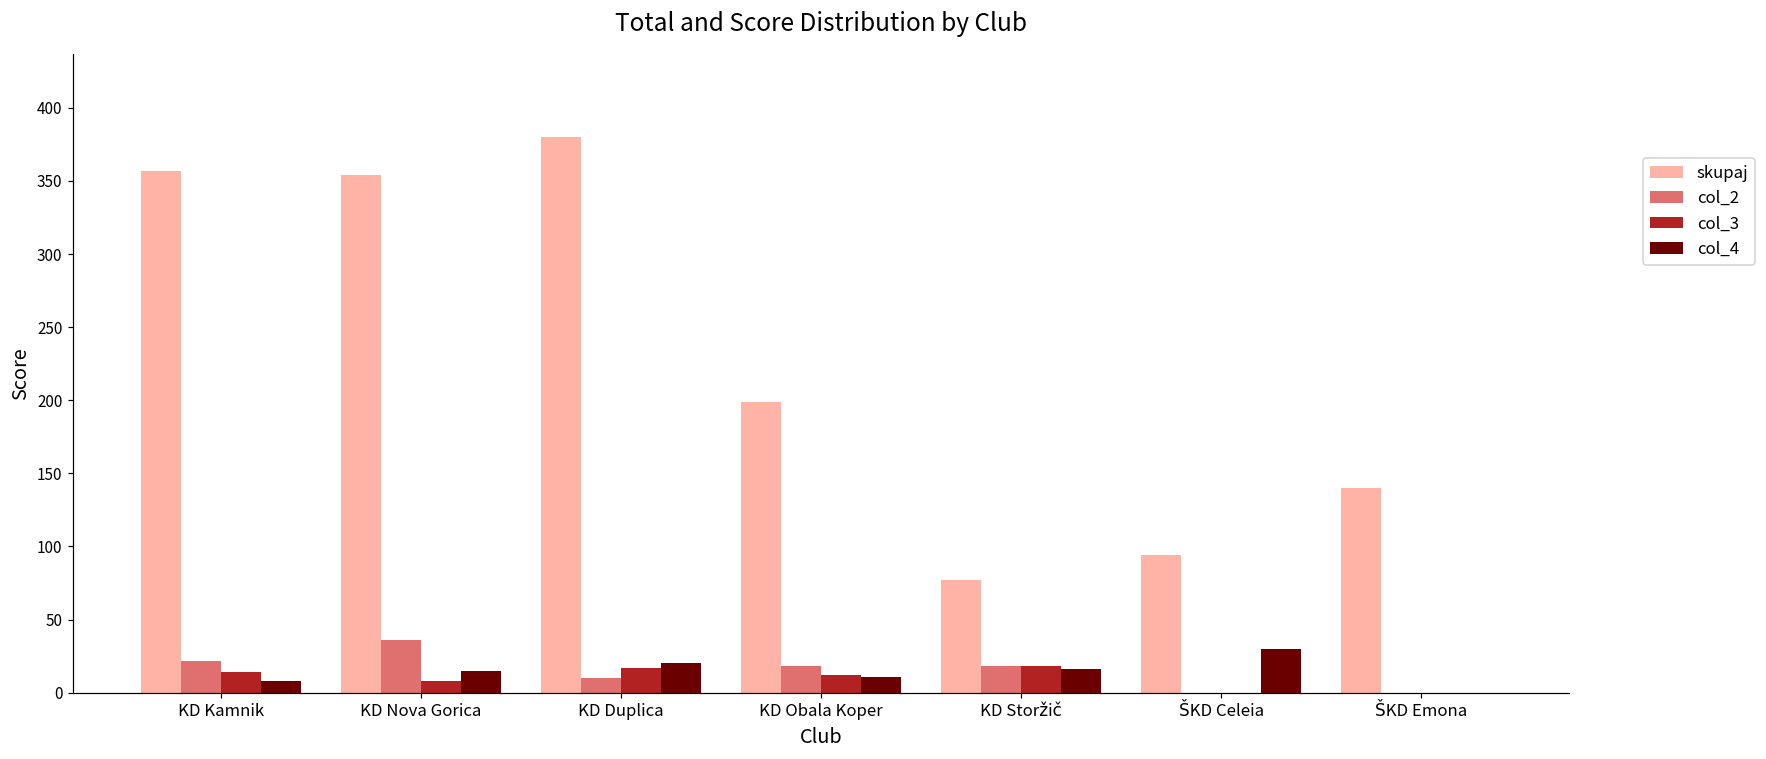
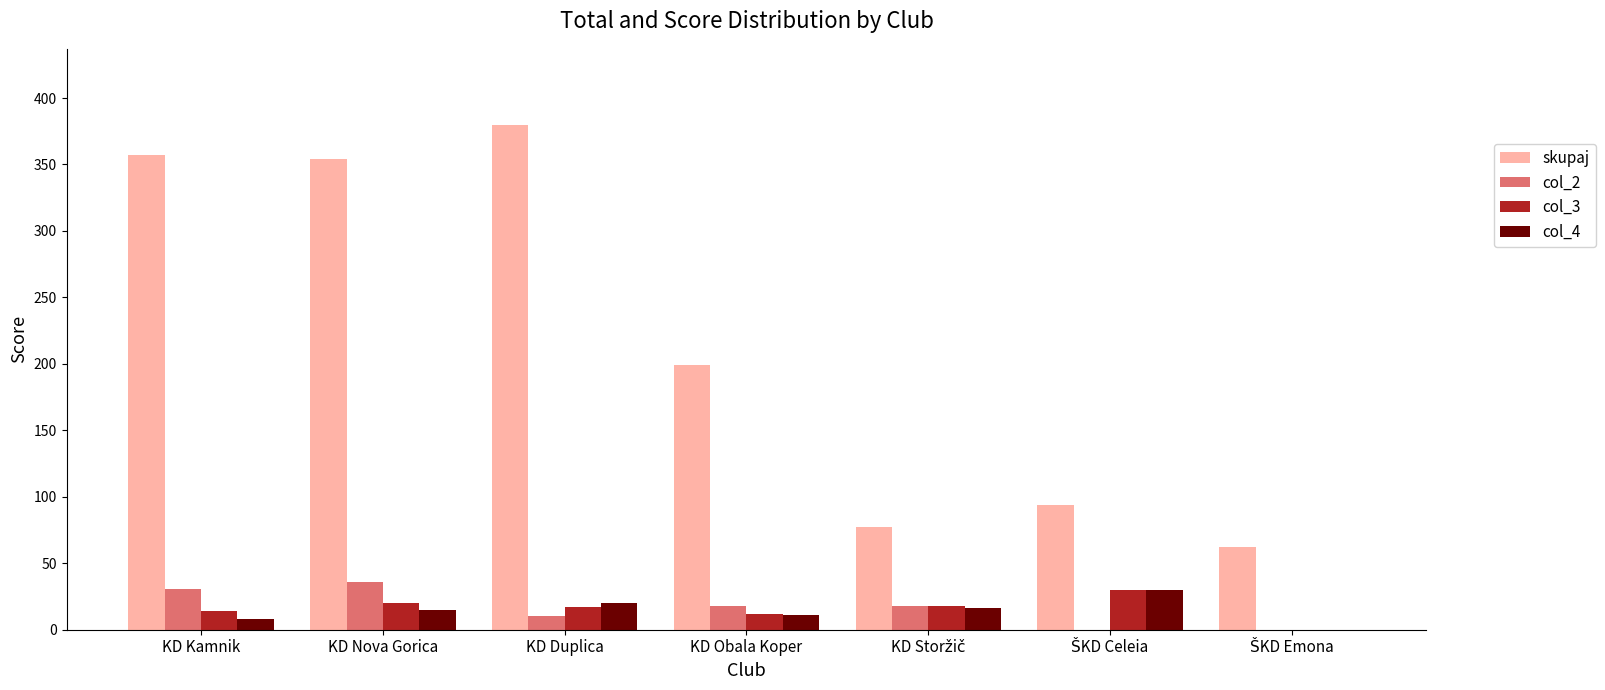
col_2, KD Kamnik: 22 -> 31
col_3, KD Nova Gorica: 8 -> 20
col_3, ŠKD Celeia: 0 -> 30
skupaj, ŠKD Emona: 140 -> 62
